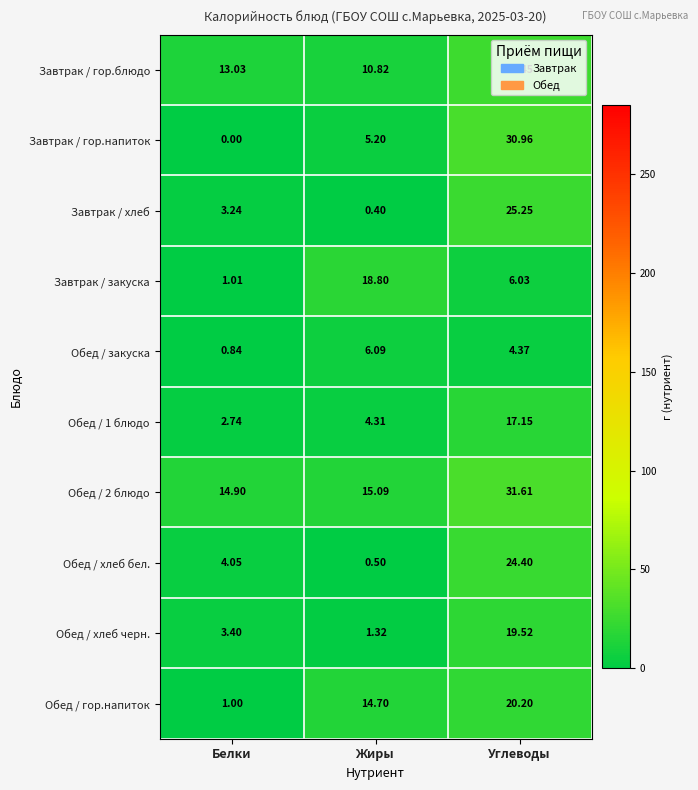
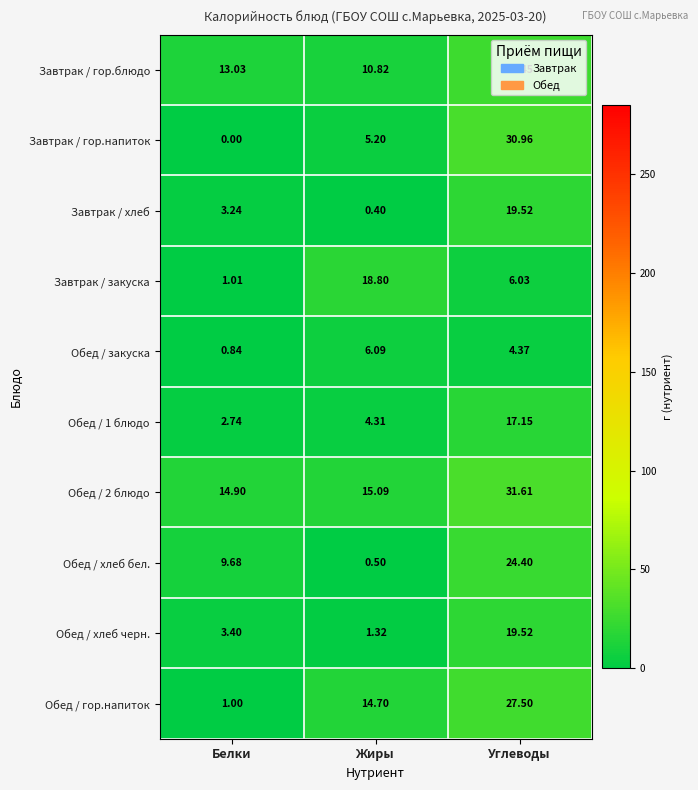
Завтрак / хлеб, Углеводы: 25.25 -> 19.52
Обед / хлеб бел., Белки: 4.05 -> 9.68
Обед / гор.напиток, Углеводы: 20.20 -> 27.50
